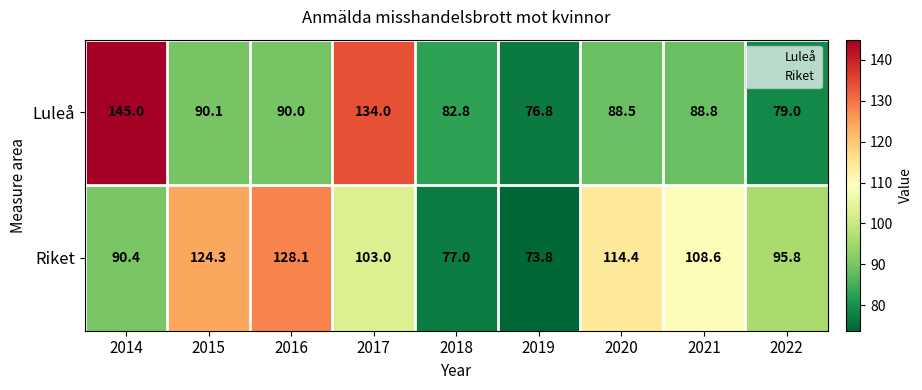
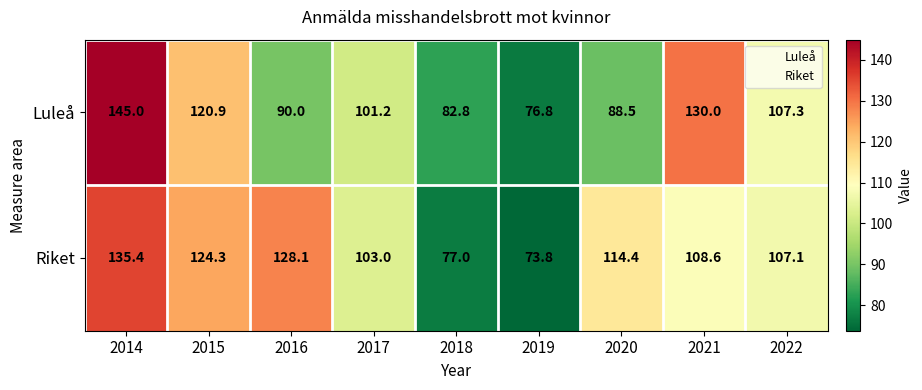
Luleå, 2015: 90.1 -> 120.9
Luleå, 2017: 134.0 -> 101.2
Luleå, 2021: 88.8 -> 130.0
Luleå, 2022: 79.0 -> 107.3
Riket, 2014: 90.4 -> 135.4
Riket, 2022: 95.8 -> 107.1
